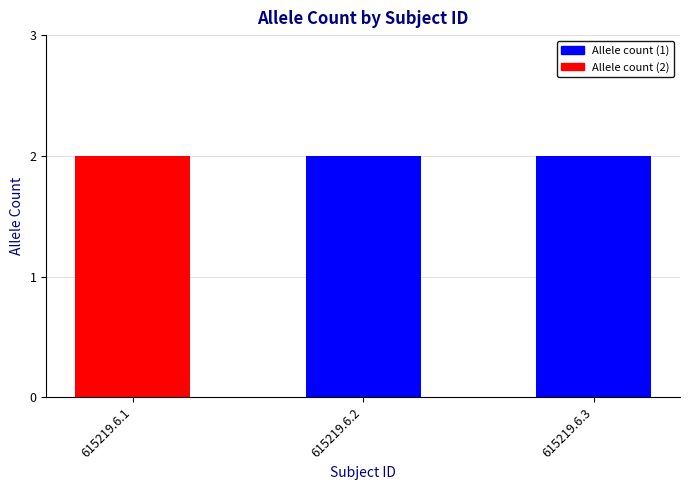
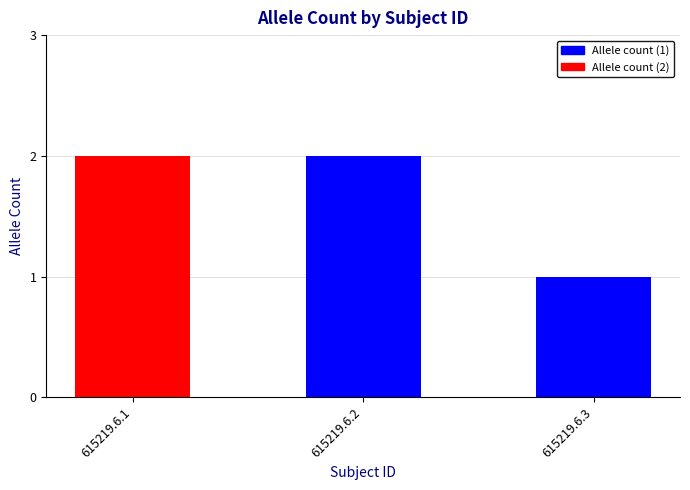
615219.6.3: 2 -> 1
